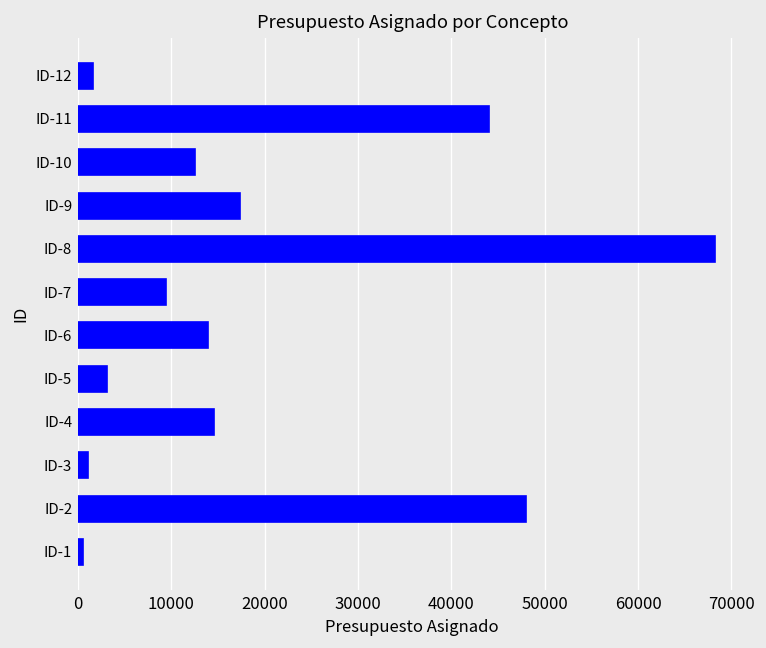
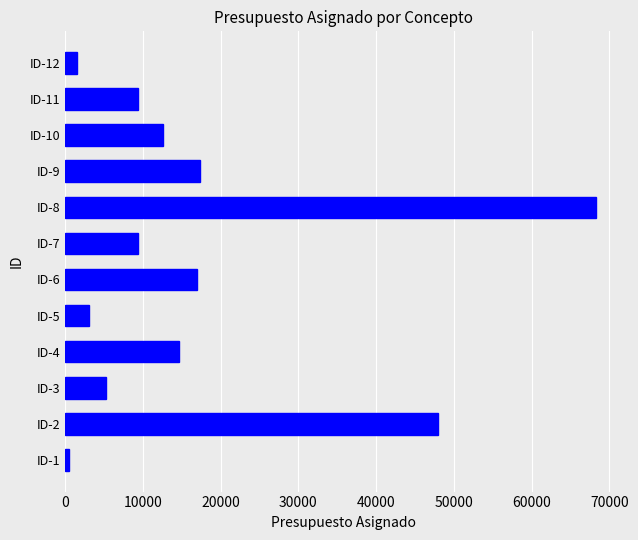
ID-11: 44000 -> 9000
ID-6: 14000 -> 17000
ID-3: 1000 -> 5000
